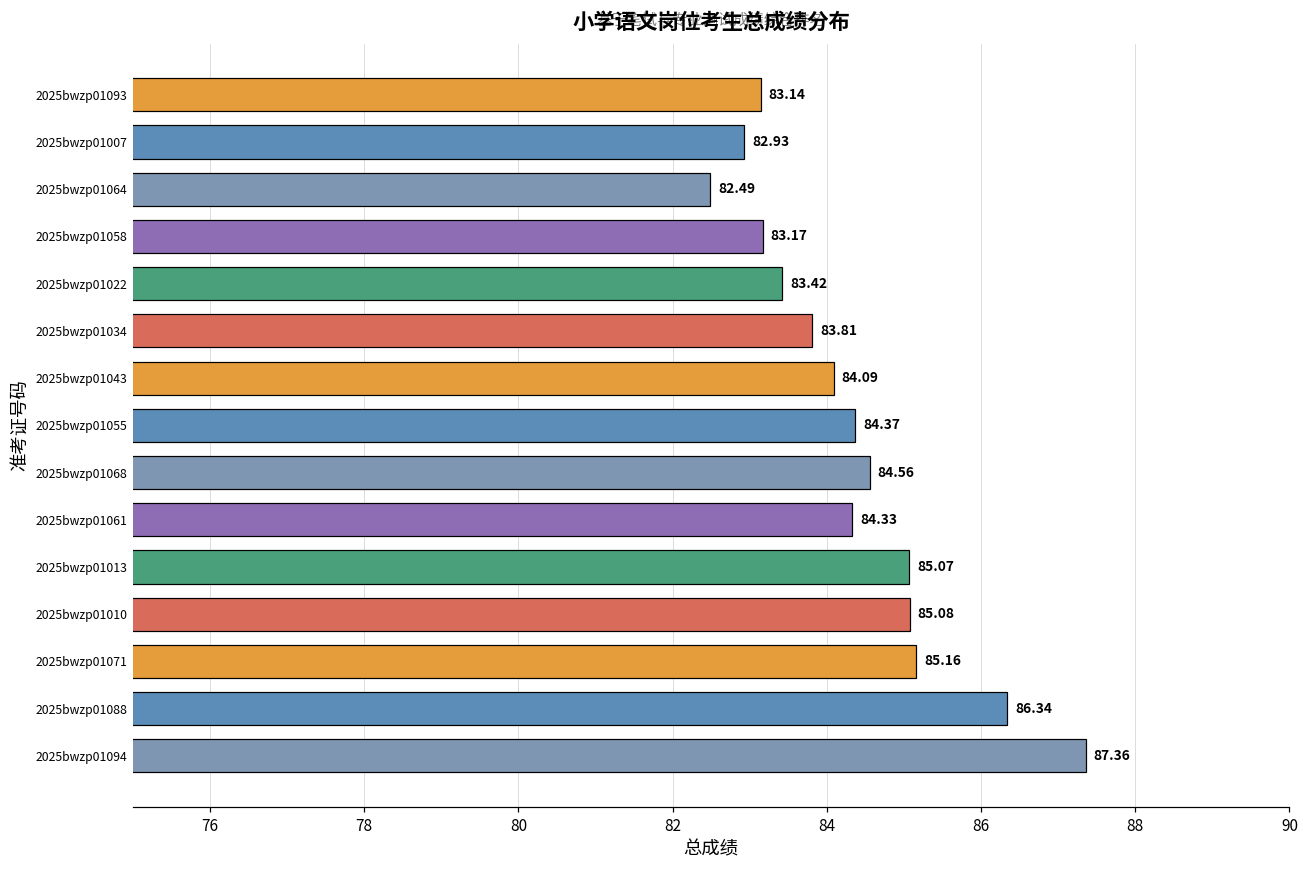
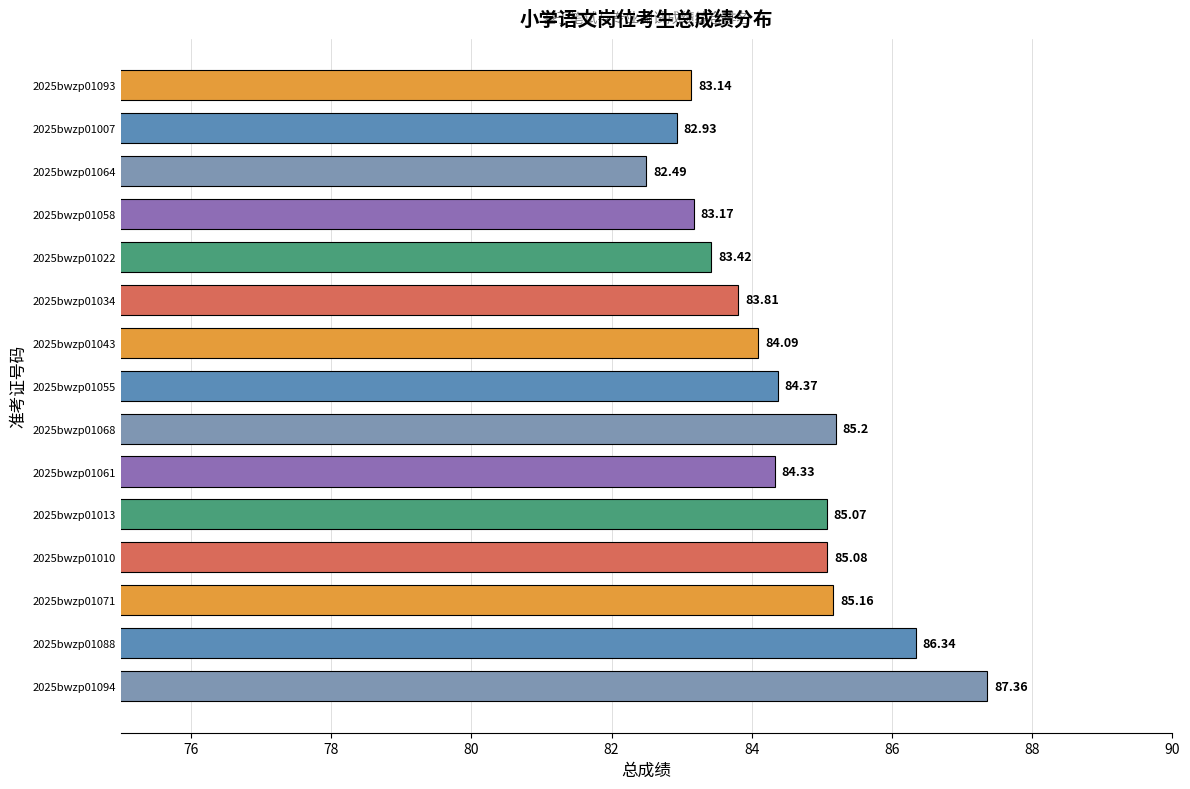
2025bwzp01068: 84.56 -> 85.2
